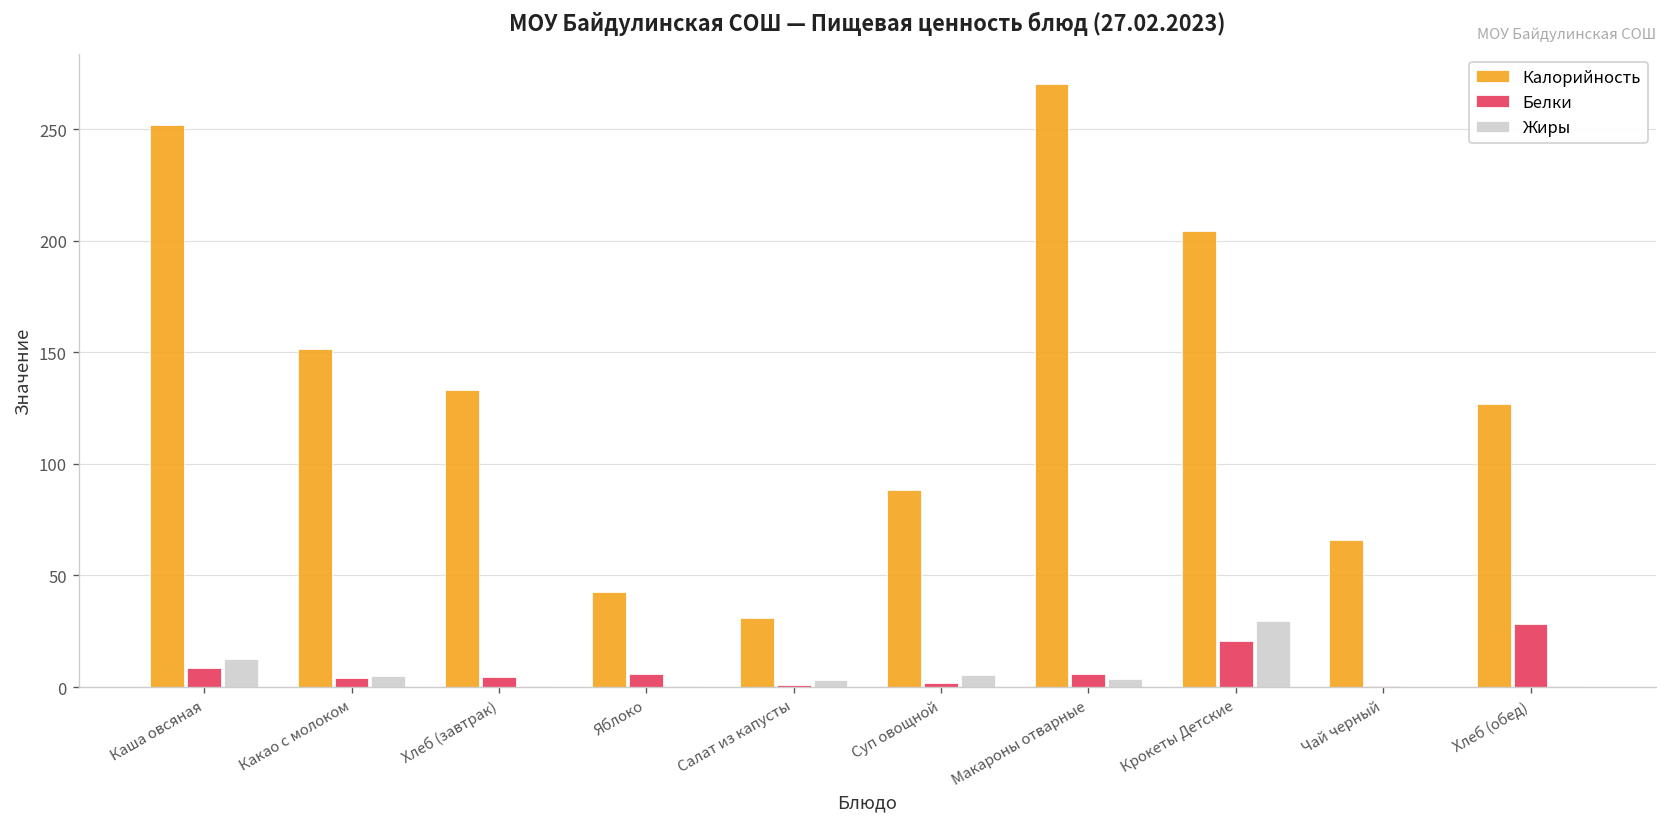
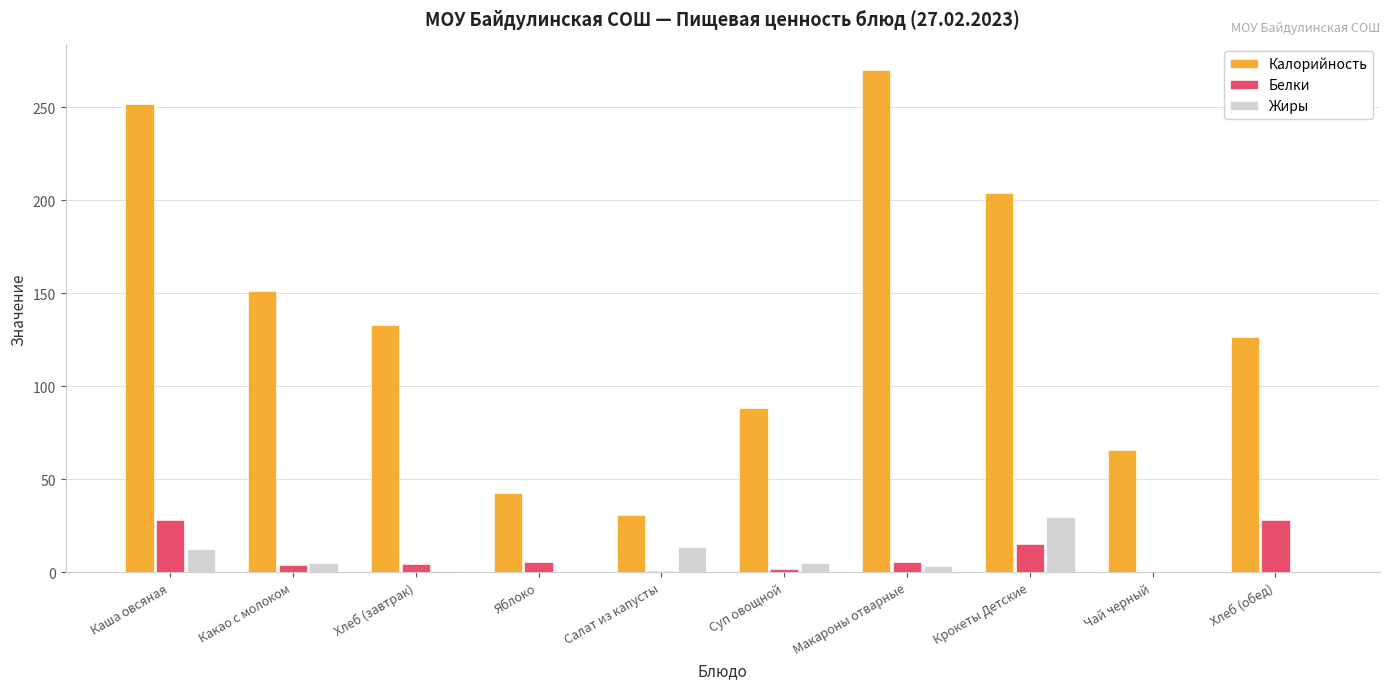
Белки, Каша овсяная: 9 -> 28
Жиры, Салат из капусты: 3 -> 14
Белки, Крокеты Детские: 21 -> 15
